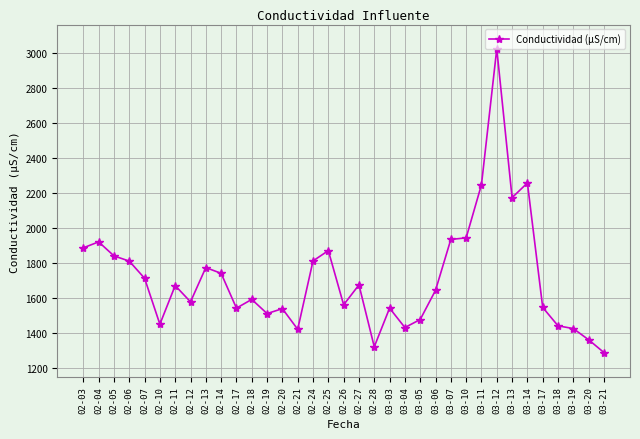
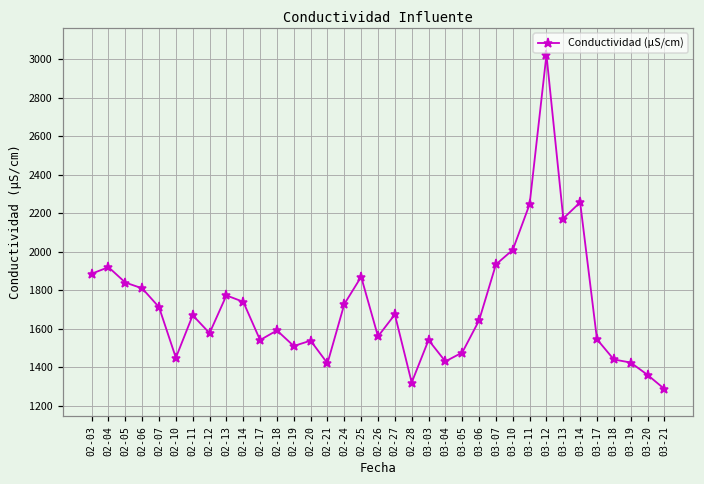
02-24: 1810 -> 1730
03-10: 1940 -> 2010
